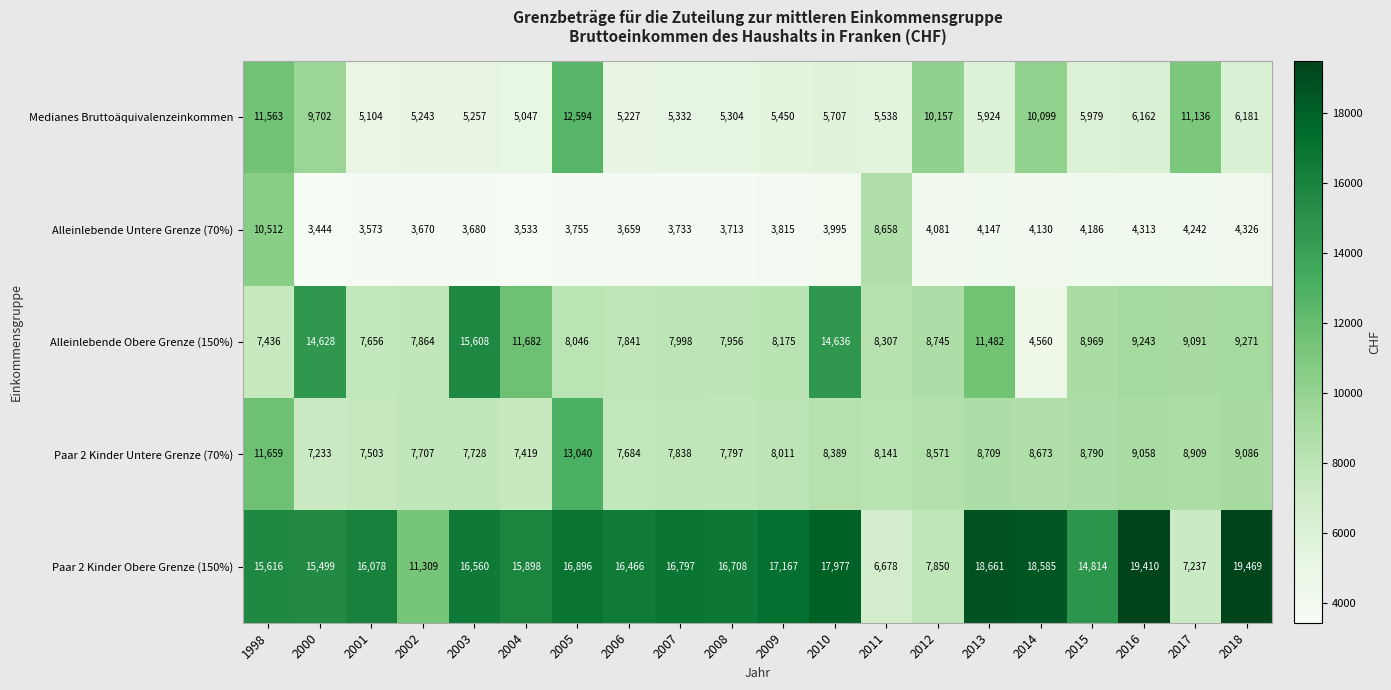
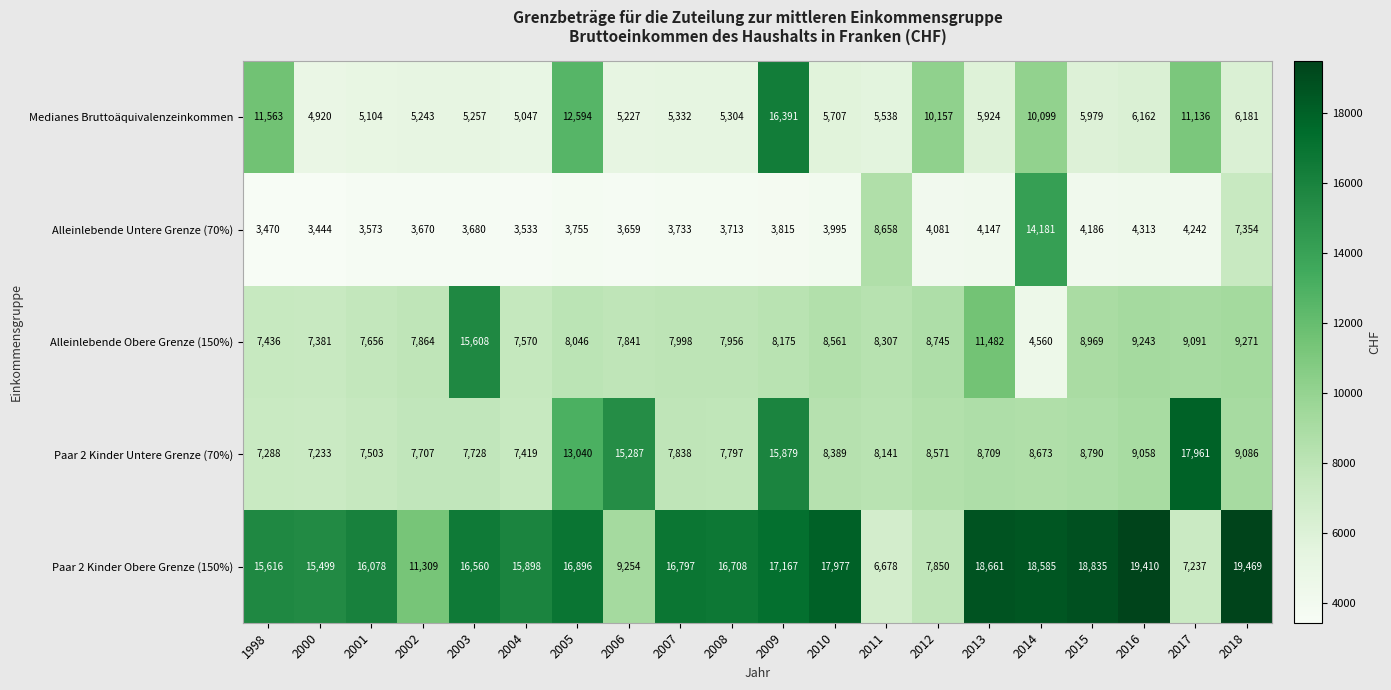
Medianes Bruttoäquivalenzeinkommen, 2000: 9,702 -> 4,920
Medianes Bruttoäquivalenzeinkommen, 2009: 5,450 -> 16,391
Alleinlebende Untere Grenze (70%), 1998: 10,512 -> 3,470
Alleinlebende Untere Grenze (70%), 2014: 4,130 -> 14,181
Alleinlebende Untere Grenze (70%), 2018: 4,326 -> 7,354
Alleinlebende Obere Grenze (150%), 2000: 14,628 -> 7,381
Alleinlebende Obere Grenze (150%), 2004: 11,682 -> 7,570
Alleinlebende Obere Grenze (150%), 2010: 14,636 -> 8,561
Paar 2 Kinder Untere Grenze (70%), 1998: 11,659 -> 7,288
Paar 2 Kinder Untere Grenze (70%), 2006: 7,684 -> 15,287
Paar 2 Kinder Untere Grenze (70%), 2009: 8,011 -> 15,879
Paar 2 Kinder Untere Grenze (70%), 2017: 8,909 -> 17,961
Paar 2 Kinder Obere Grenze (150%), 2006: 16,466 -> 9,254
Paar 2 Kinder Obere Grenze (150%), 2015: 14,814 -> 18,835
